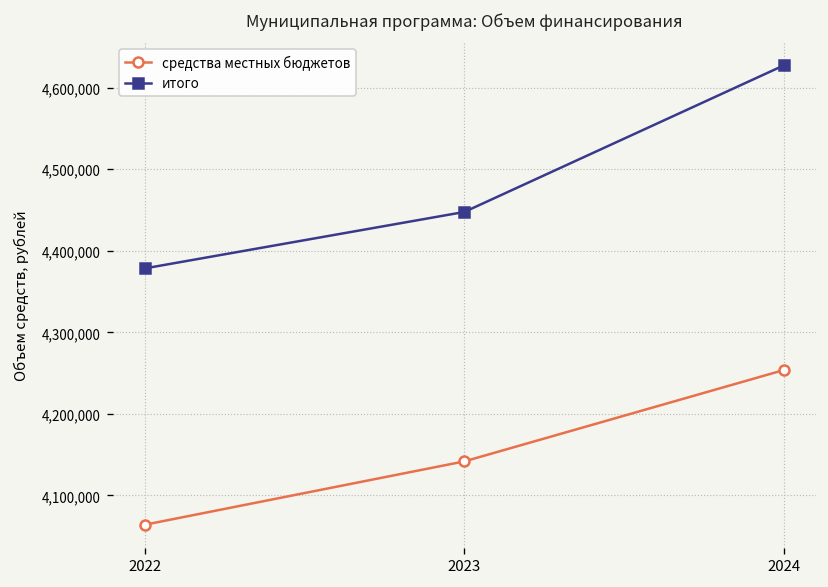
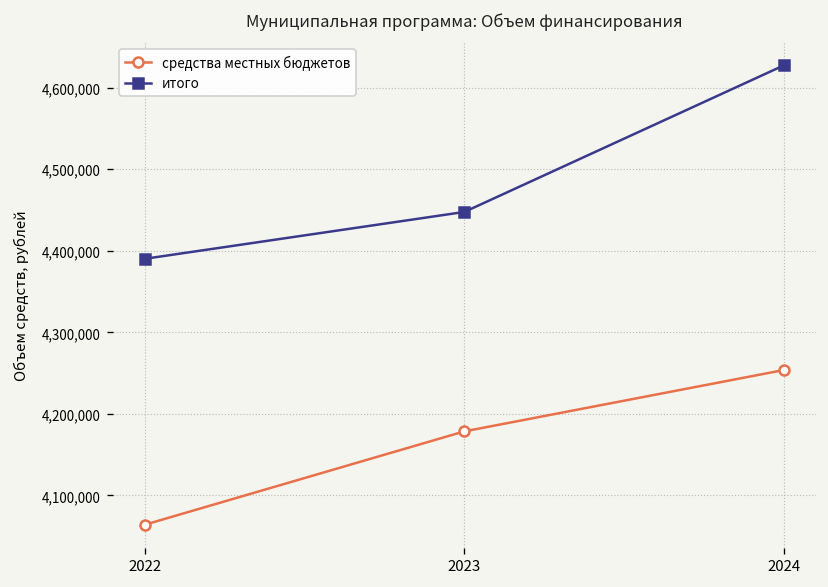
итого, 2022: 4,380,000 -> 4,390,000
средства местных бюджетов, 2023: 4,140,000 -> 4,180,000
